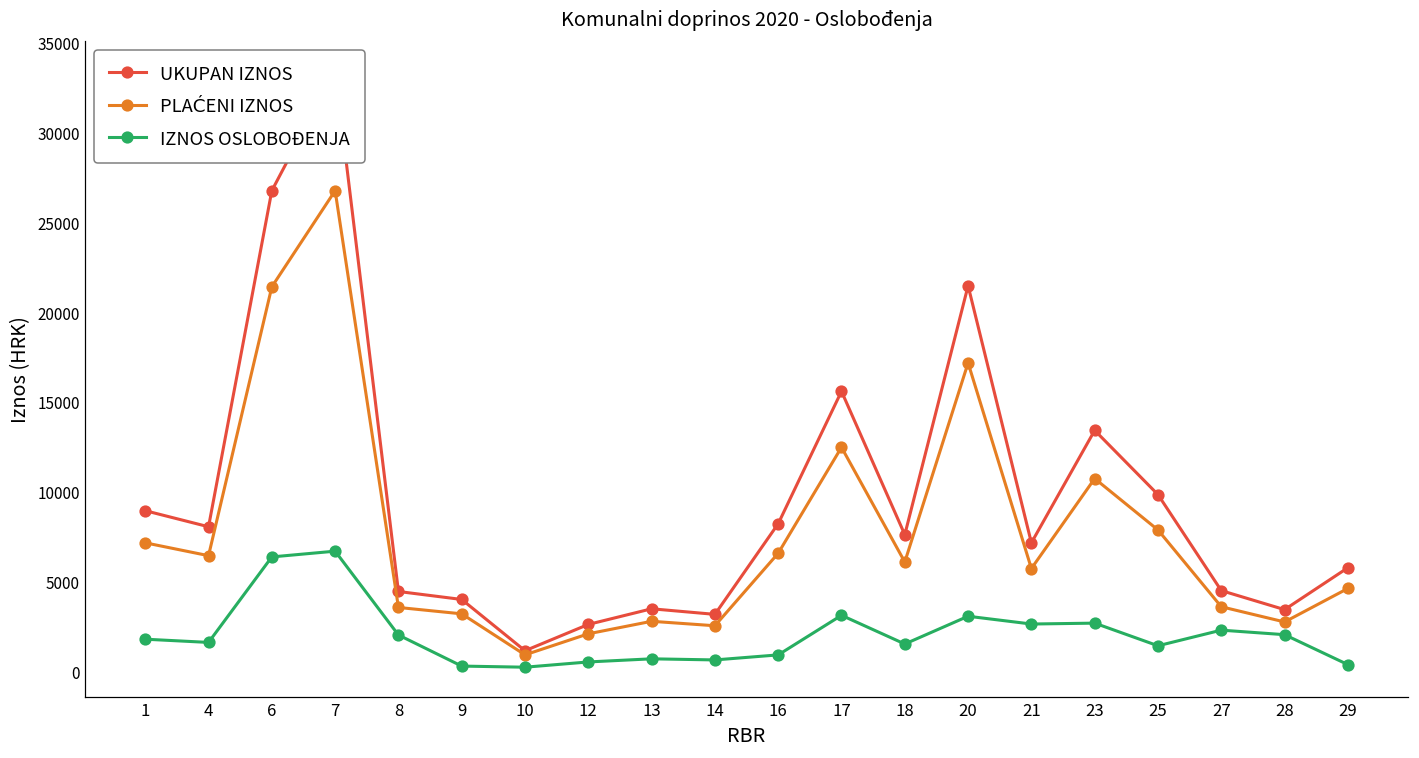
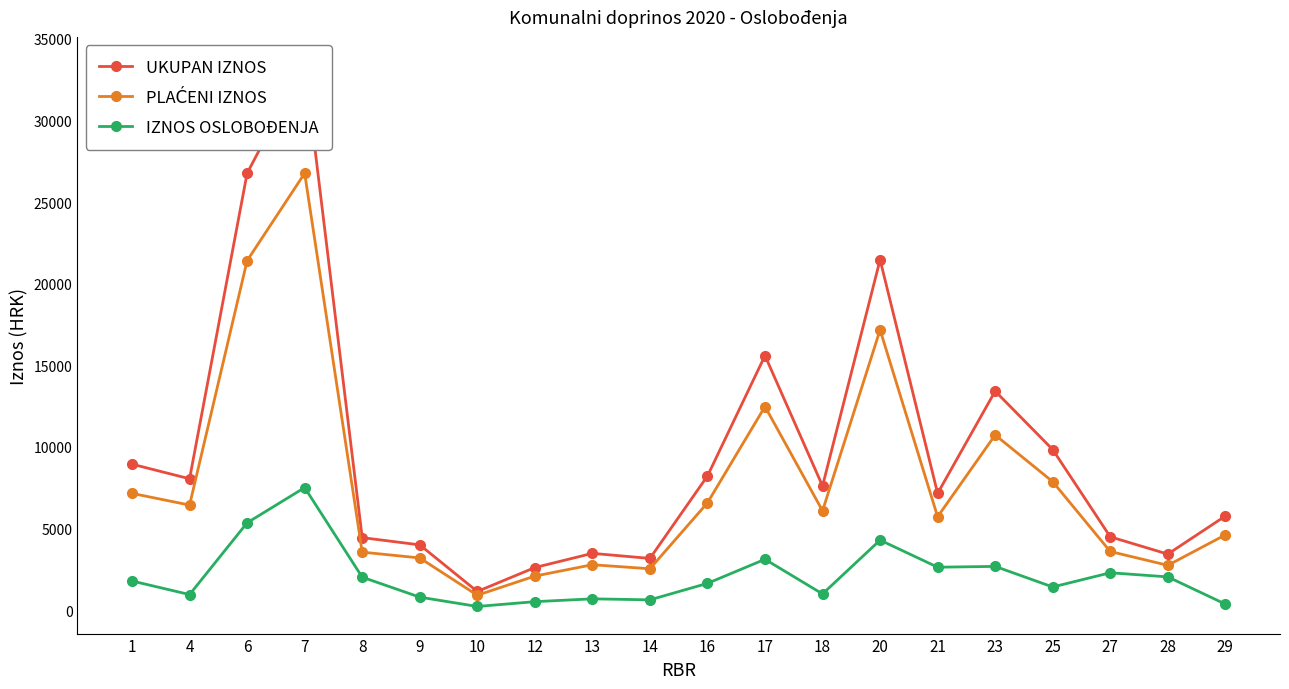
IZNOS OSLOBOĐENJA, 4: 1600 -> 1000
IZNOS OSLOBOĐENJA, 6: 6400 -> 5400
IZNOS OSLOBOĐENJA, 7: 6700 -> 7500
IZNOS OSLOBOĐENJA, 9: 300 -> 800
IZNOS OSLOBOĐENJA, 16: 900 -> 1600
IZNOS OSLOBOĐENJA, 18: 1500 -> 1000
IZNOS OSLOBOĐENJA, 20: 3100 -> 4300
